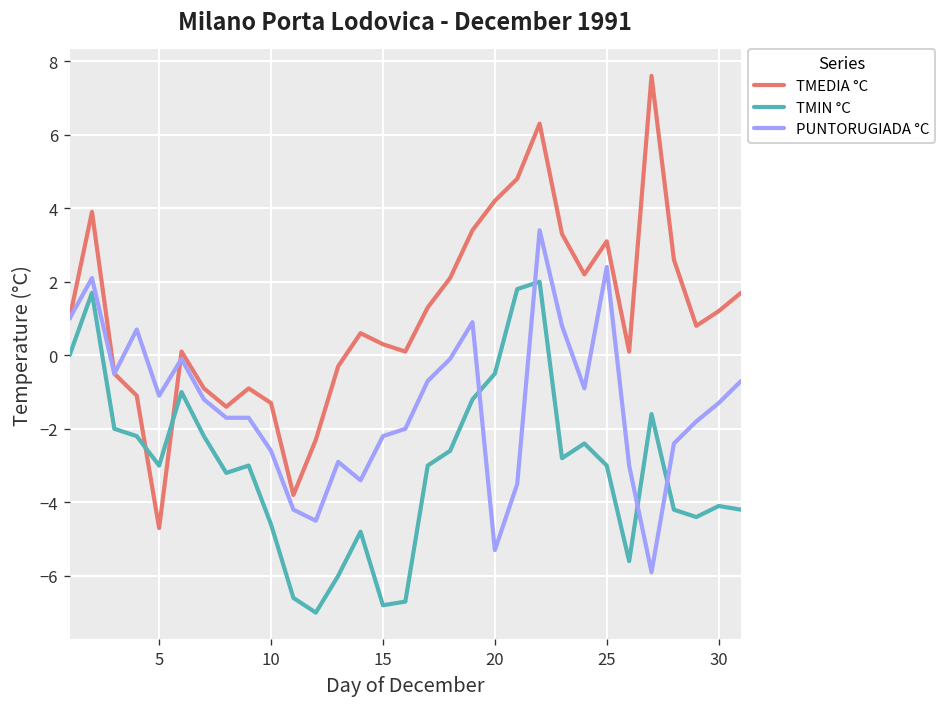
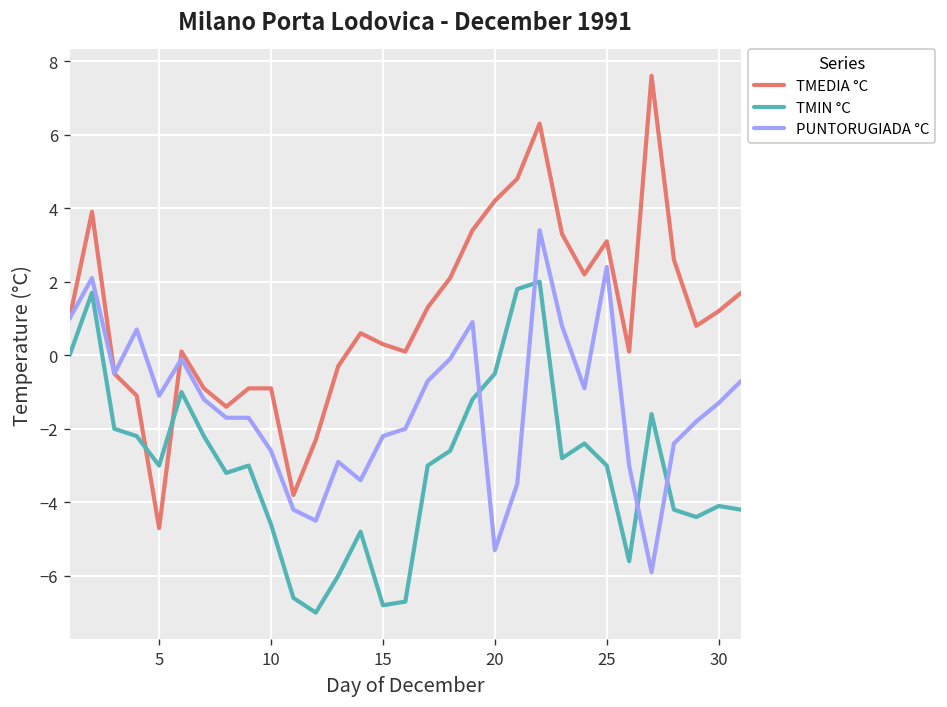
TMEDIA °C, 10: -1.3 -> -0.9
